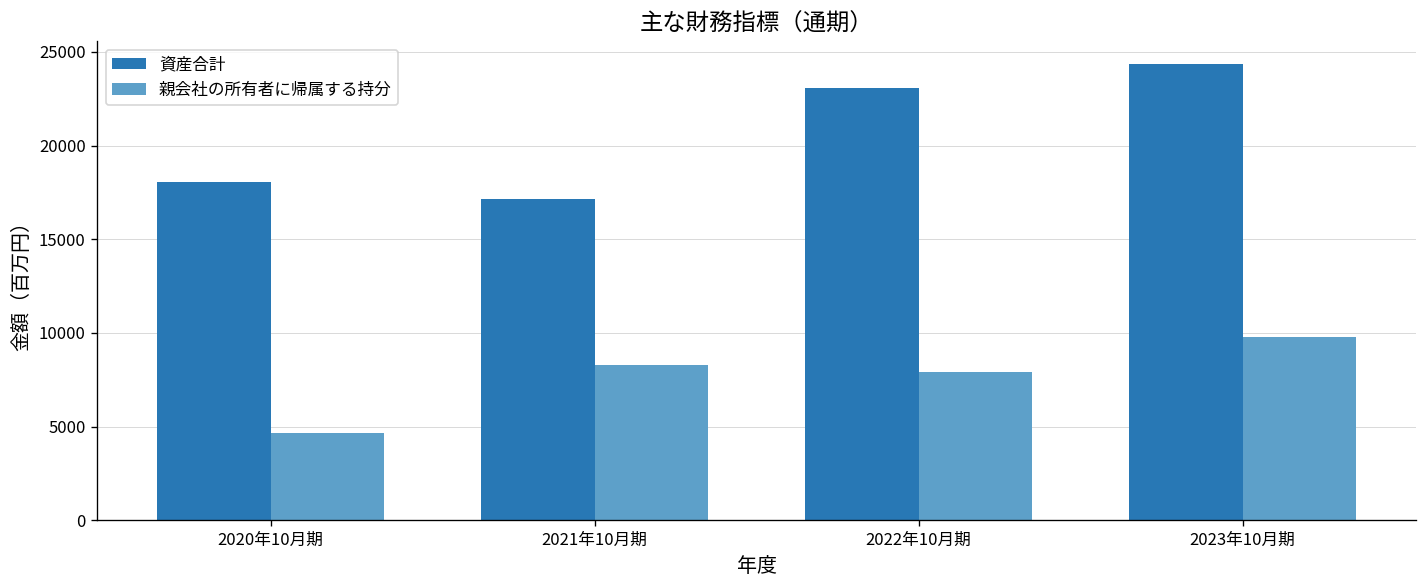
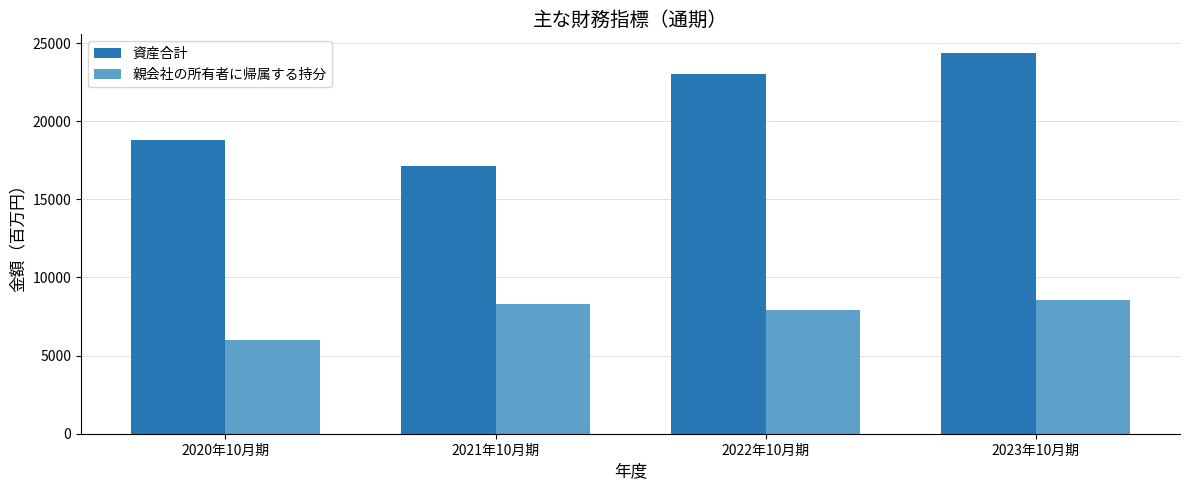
資産合計, 2020年10月期: 18000 -> 18800
親会社の所有者に帰属する持分, 2020年10月期: 4700 -> 6000
親会社の所有者に帰属する持分, 2023年10月期: 9800 -> 8500
